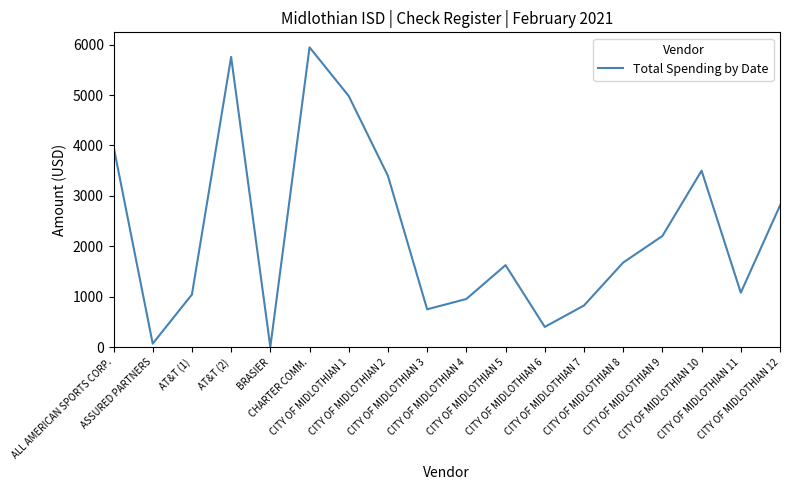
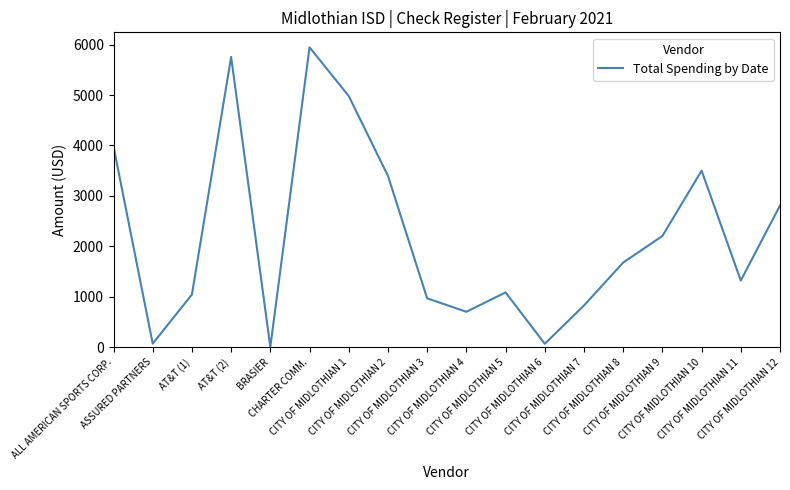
CITY OF MIDLOTHIAN 3: 800 -> 1000
CITY OF MIDLOTHIAN 4: 1000 -> 700
CITY OF MIDLOTHIAN 5: 1600 -> 1100
CITY OF MIDLOTHIAN 6: 400 -> 100
CITY OF MIDLOTHIAN 11: 1100 -> 1300
